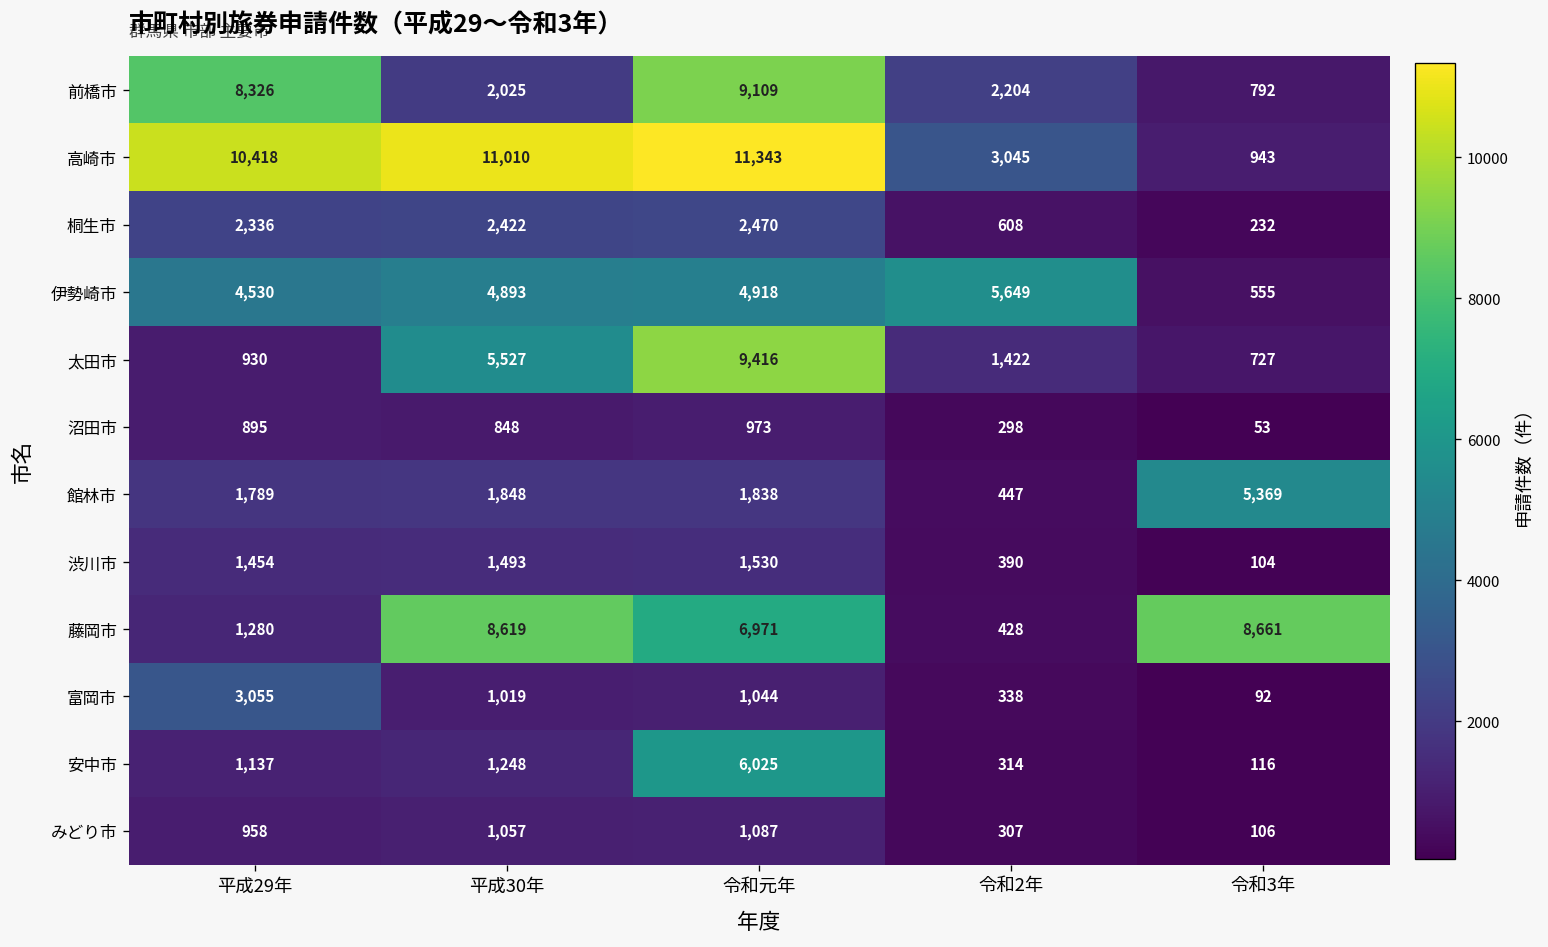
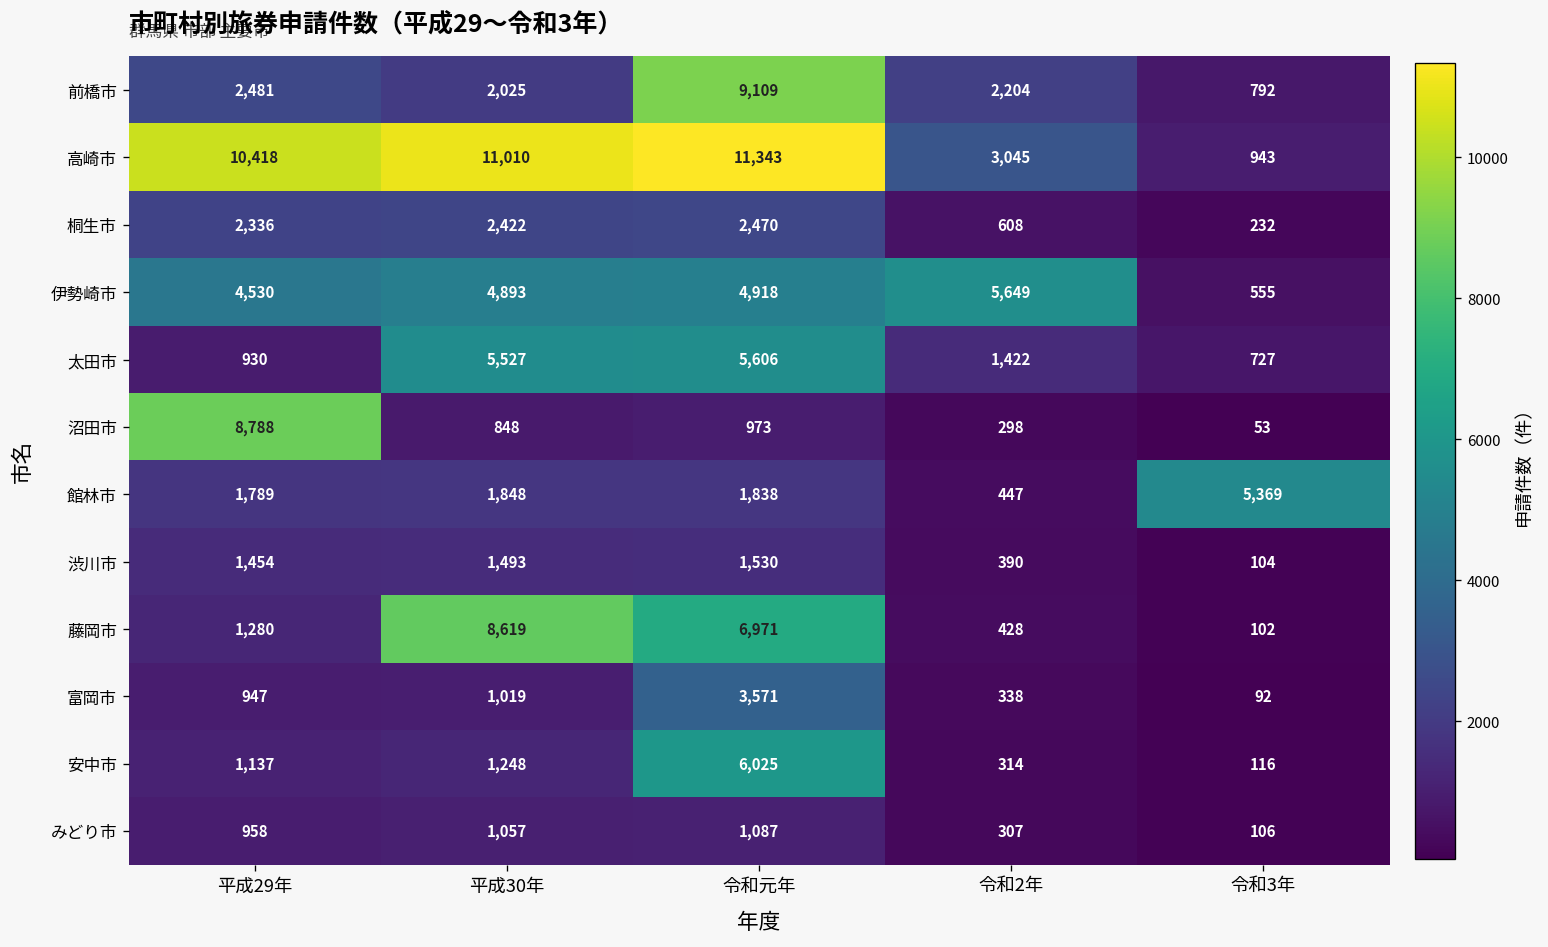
前橋市, 平成29年: 8,326 -> 2,481
太田市, 令和元年: 9,416 -> 5,606
沼田市, 平成29年: 895 -> 8,788
藤岡市, 令和3年: 8,661 -> 102
富岡市, 平成29年: 3,055 -> 947
富岡市, 令和元年: 1,044 -> 3,571
